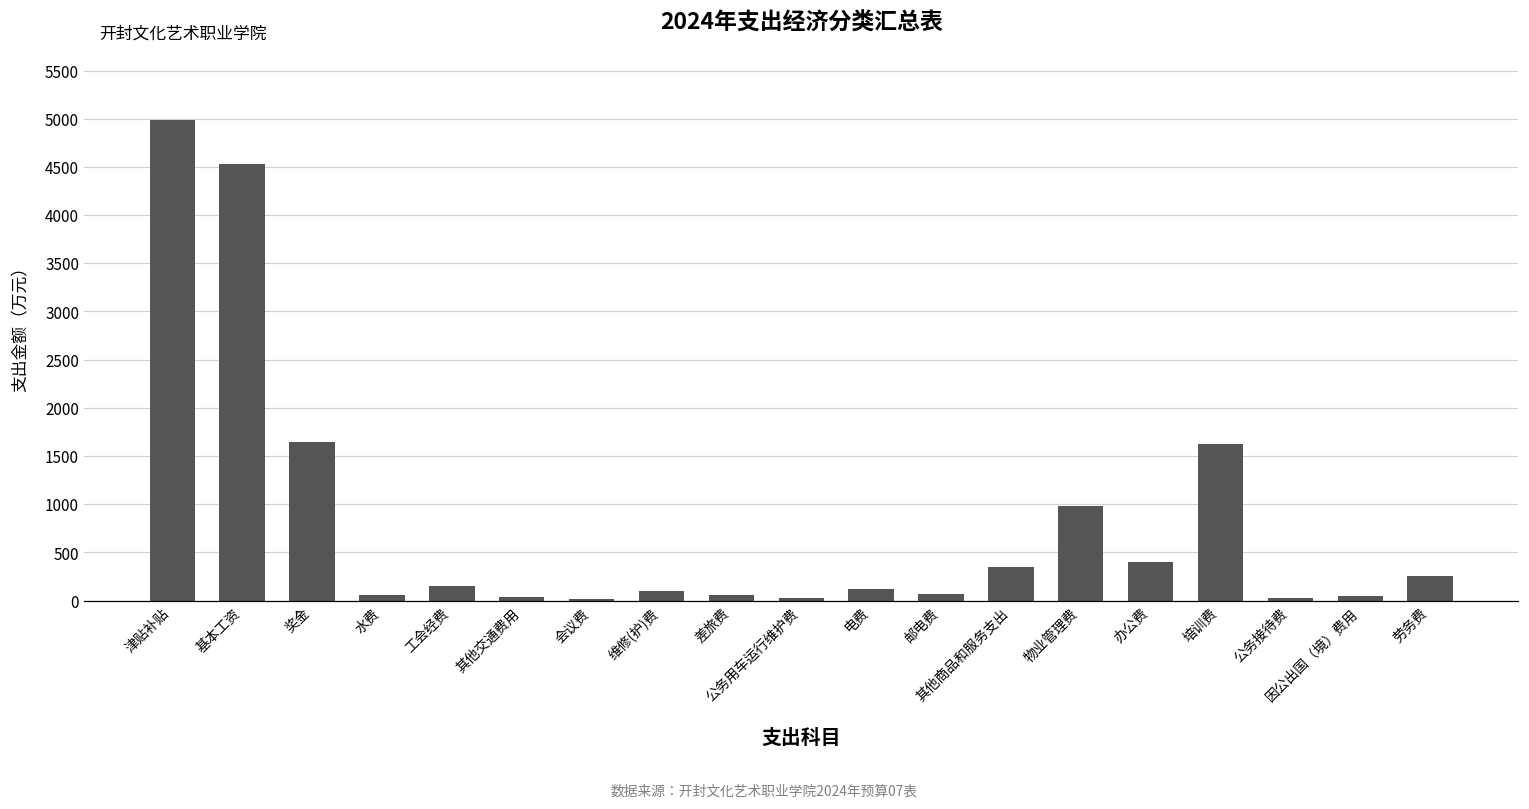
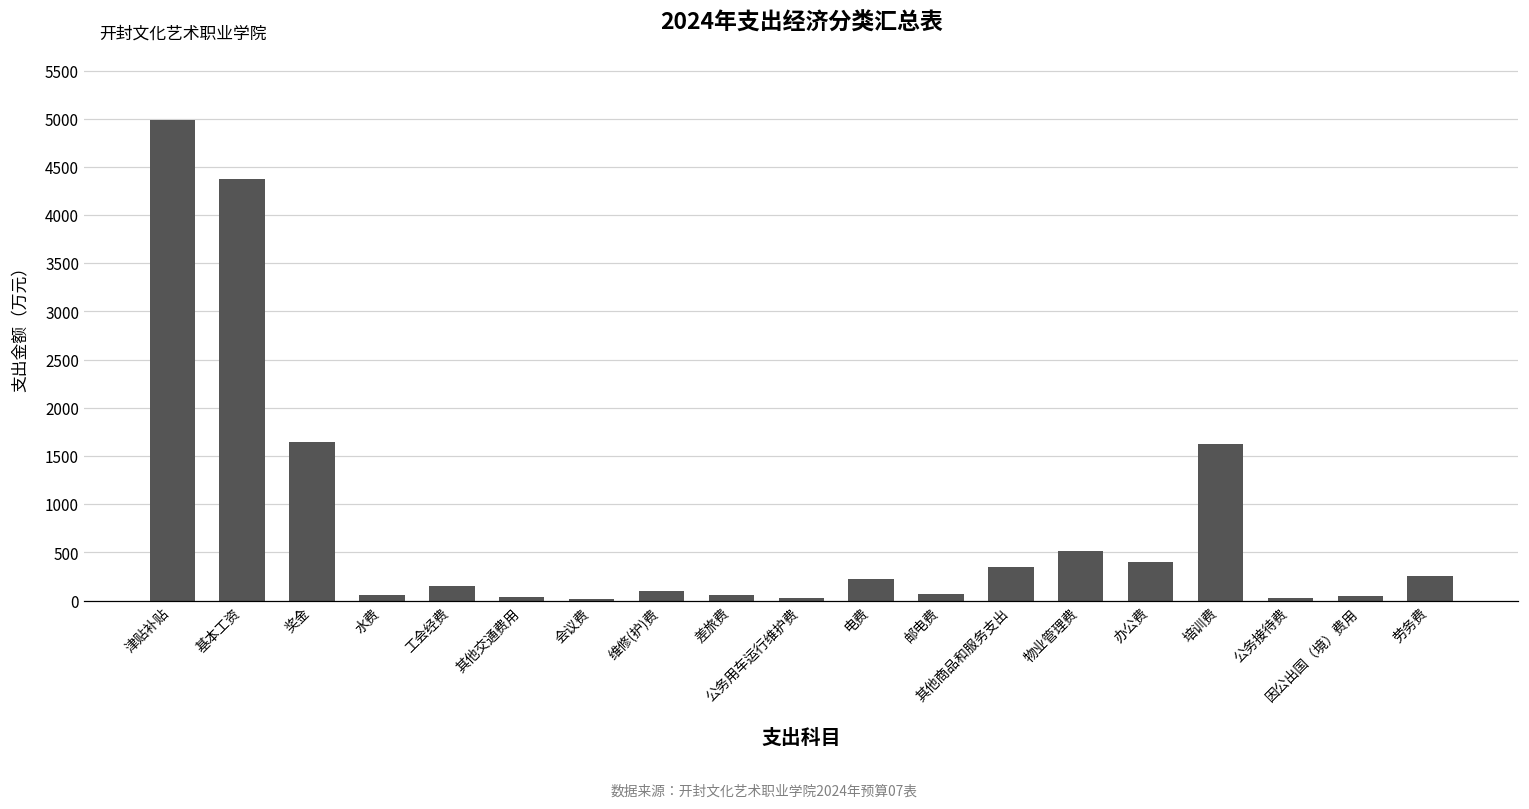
基本工资: 4500 -> 4400
电费: 100 -> 200
物业管理费: 1000 -> 500
